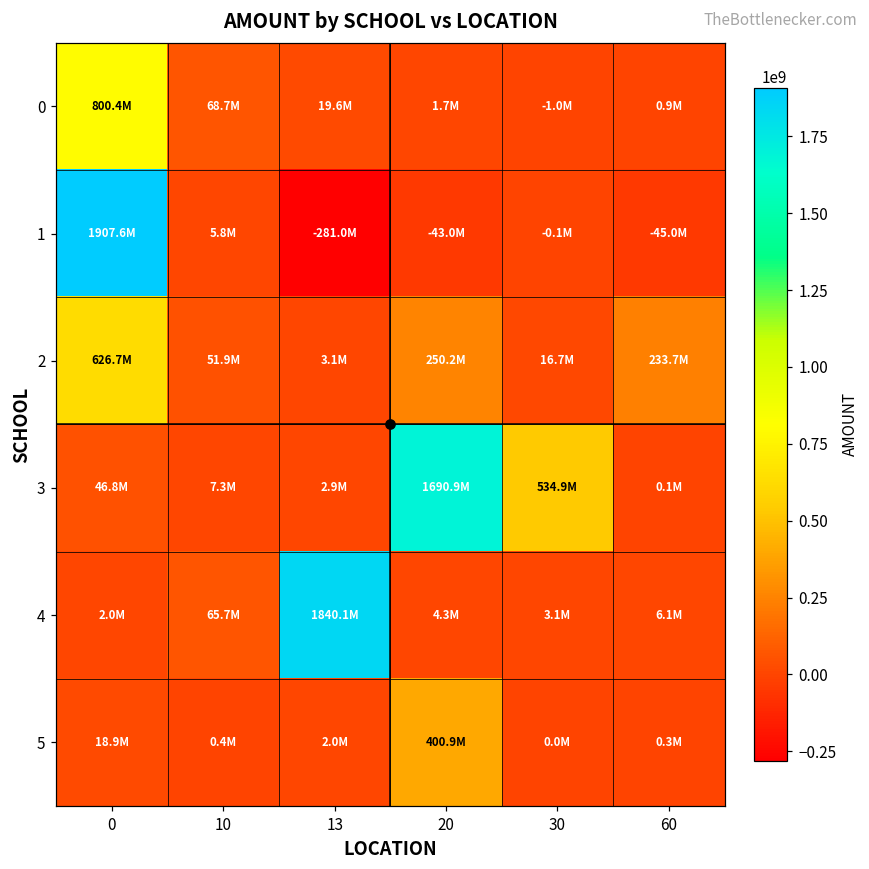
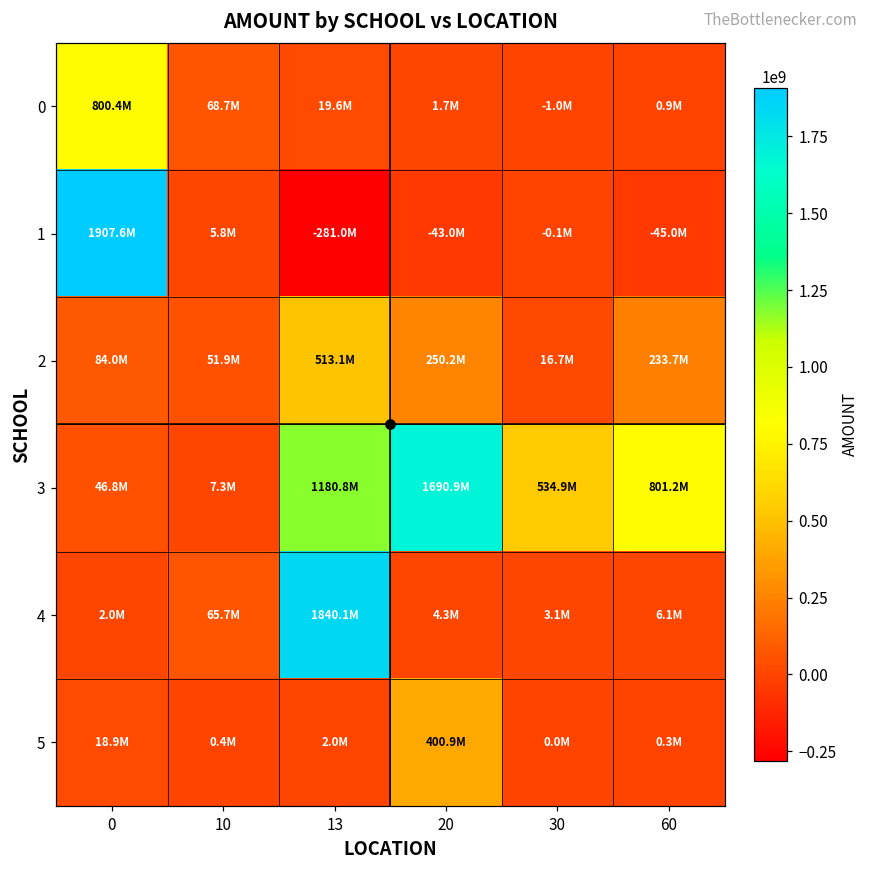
2, 0: 626.7M -> 84.0M
2, 13: 3.1M -> 513.1M
3, 13: 2.9M -> 1180.8M
3, 60: 0.1M -> 801.2M
